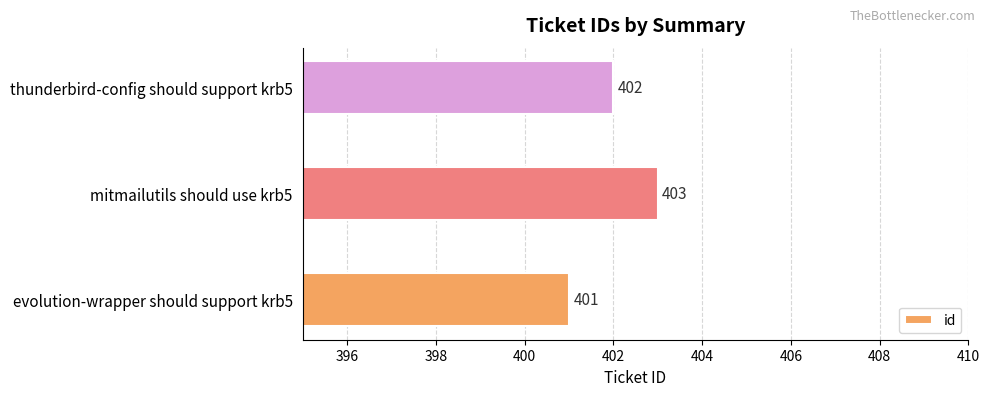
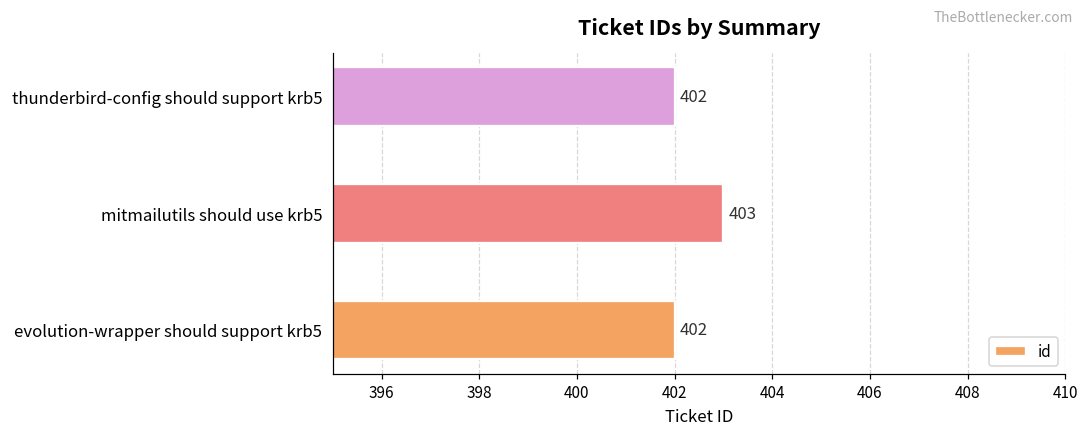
evolution-wrapper should support krb5: 401 -> 402
